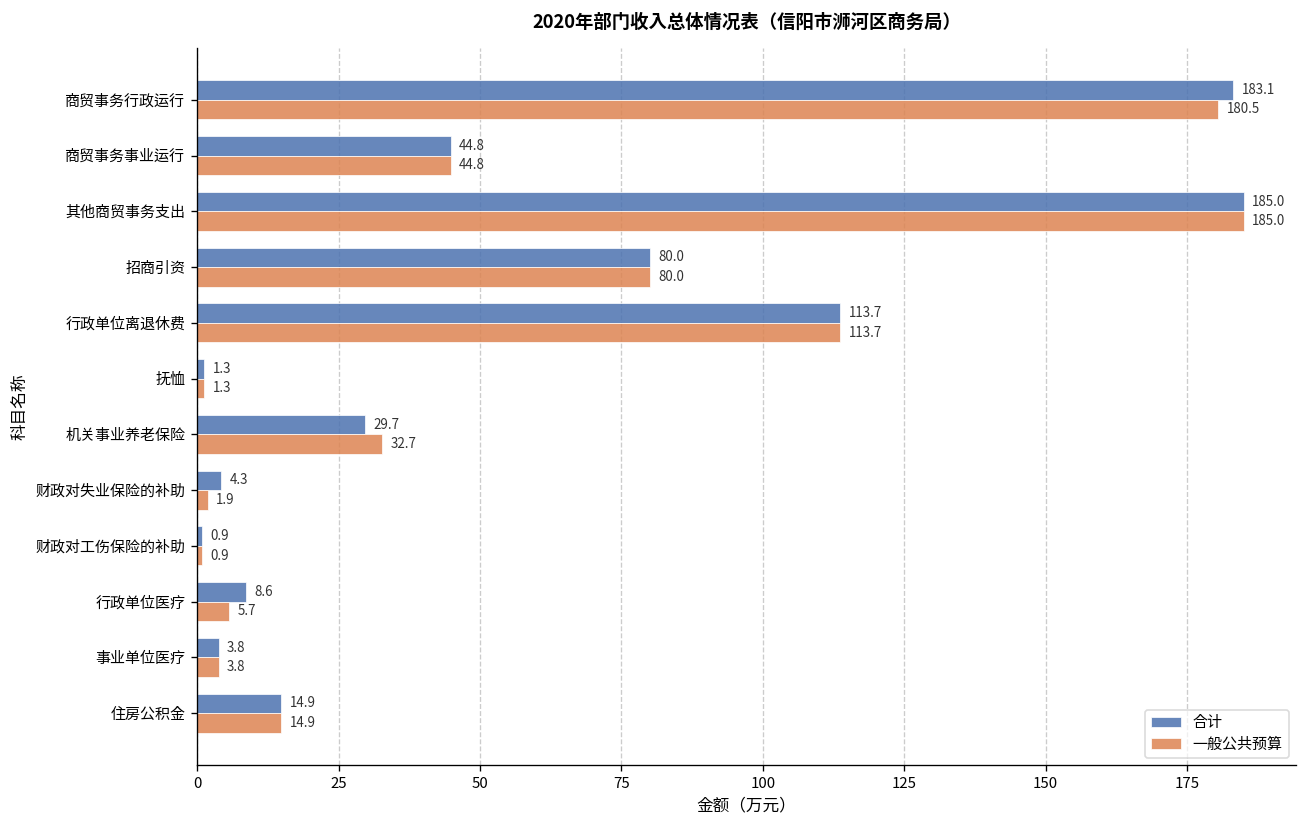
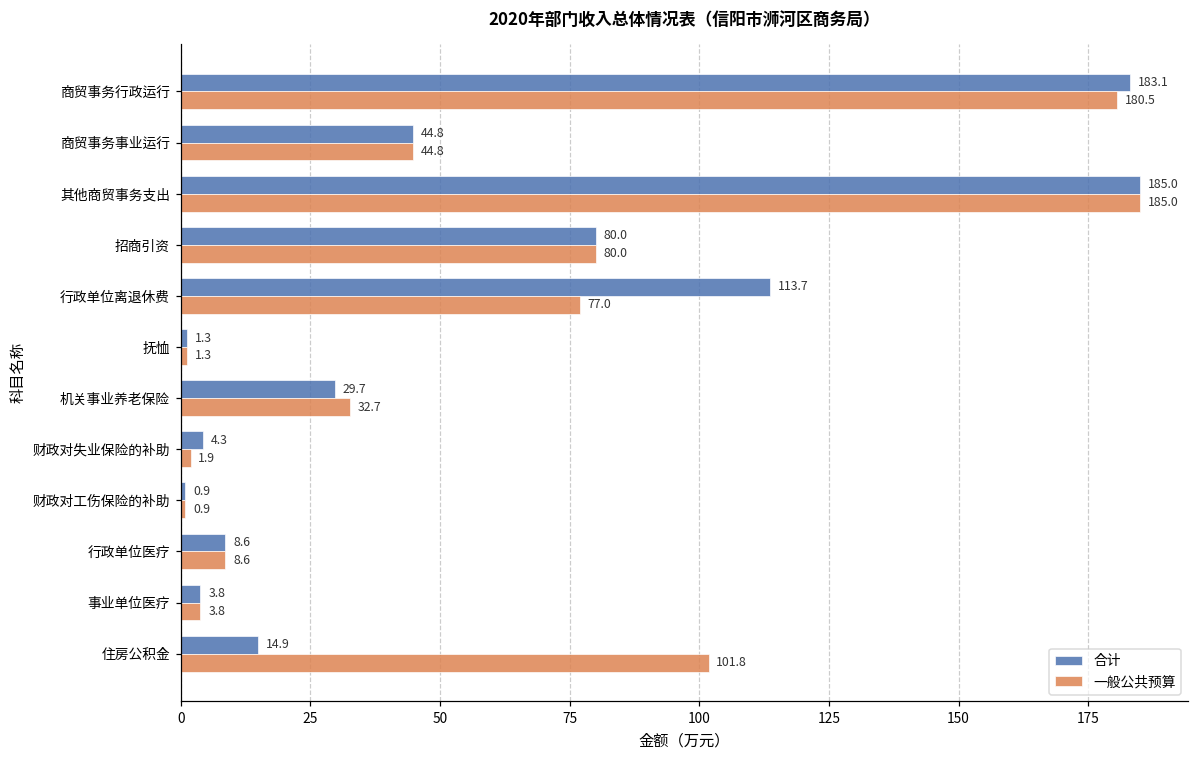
一般公共预算, 行政单位离退休费: 113.7 -> 77.0
一般公共预算, 行政单位医疗: 5.7 -> 8.6
一般公共预算, 住房公积金: 14.9 -> 101.8
